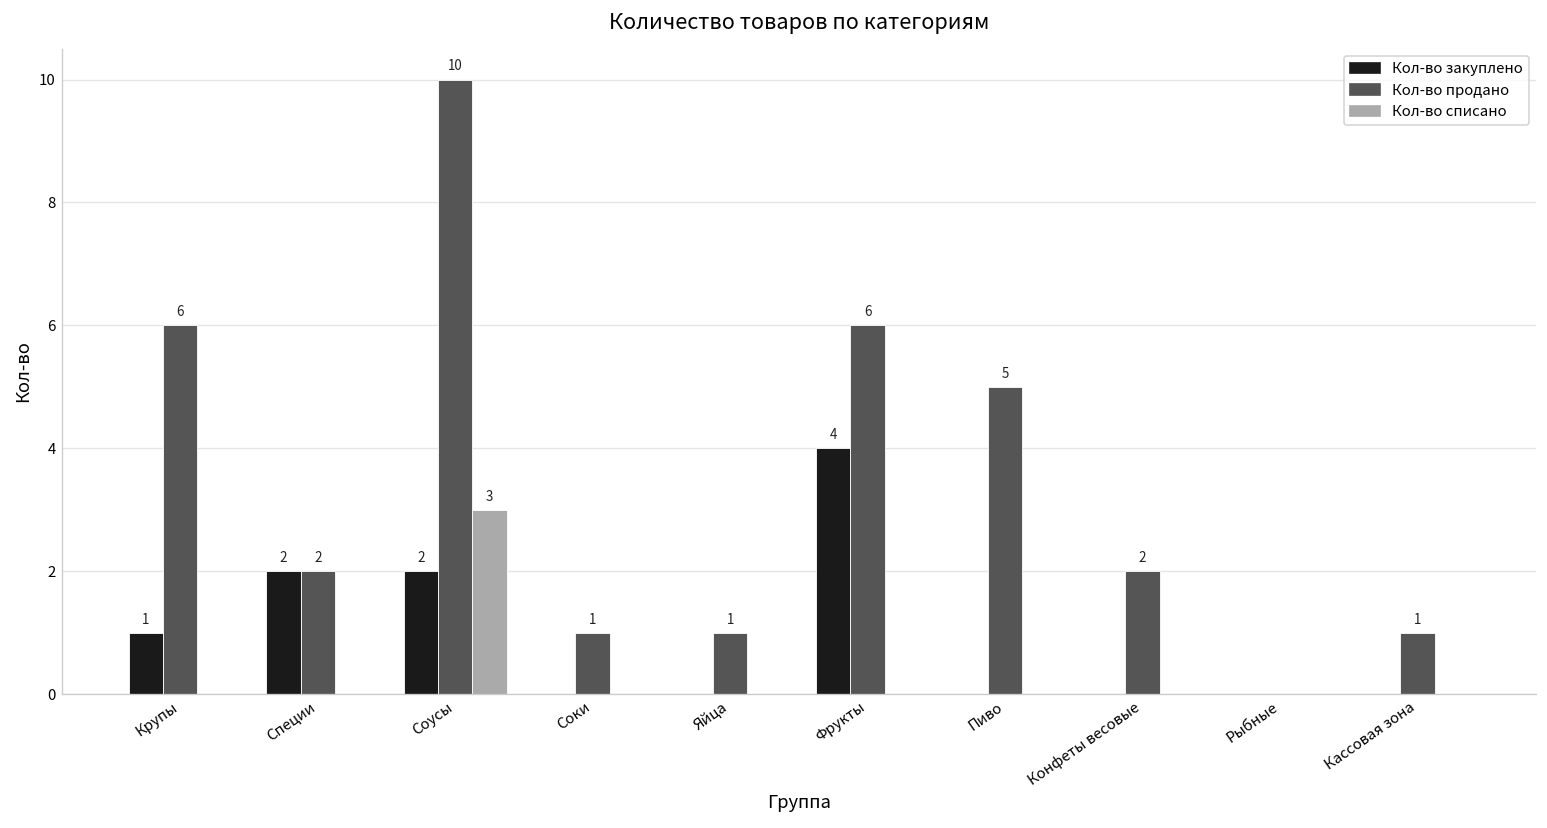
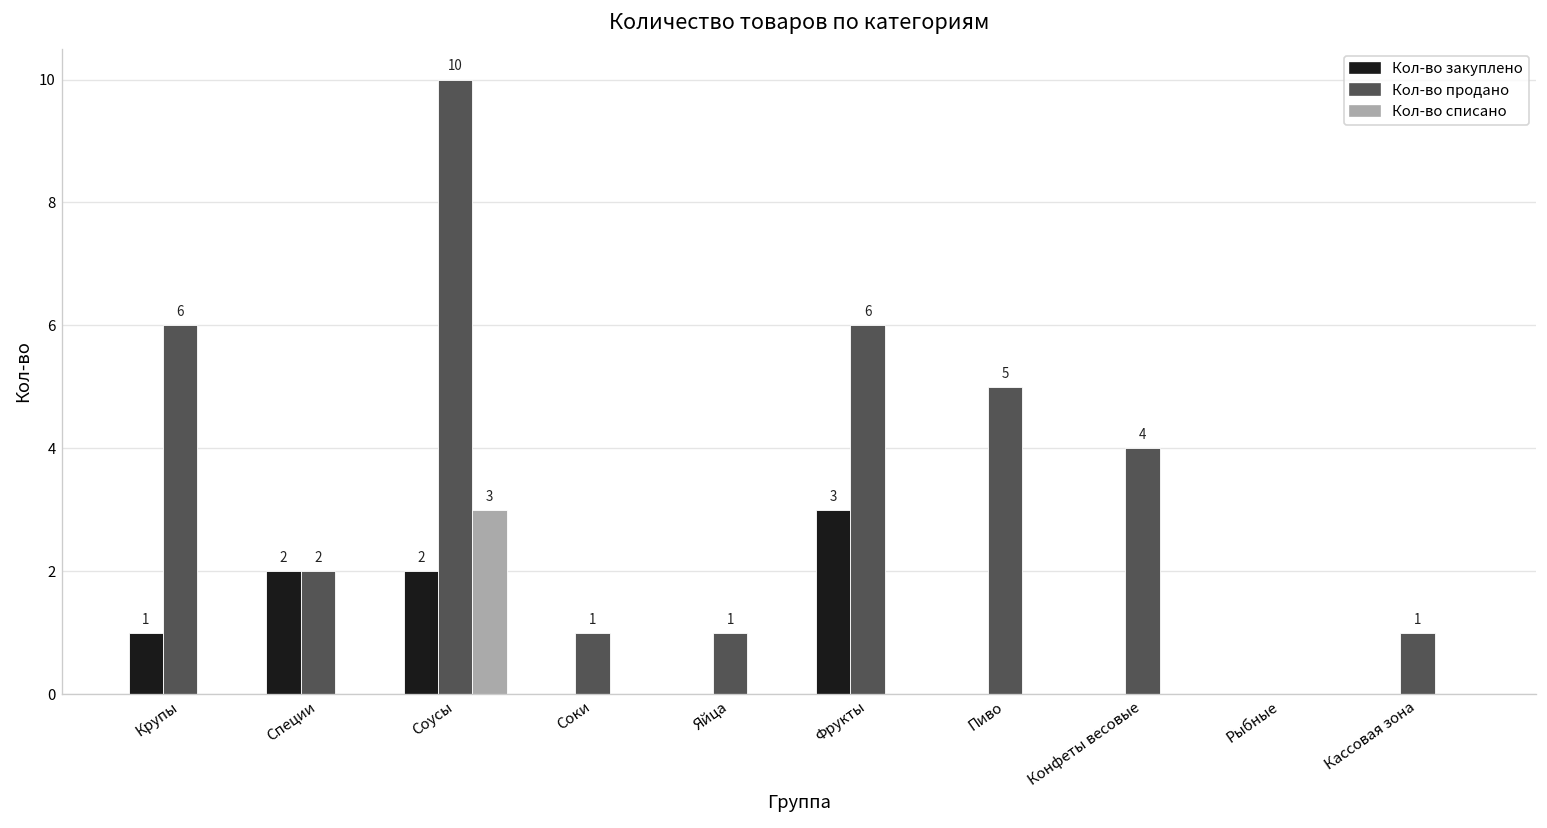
Кол-во закуплено, Фрукты: 4 -> 3
Кол-во продано, Конфеты весовые: 2 -> 4
